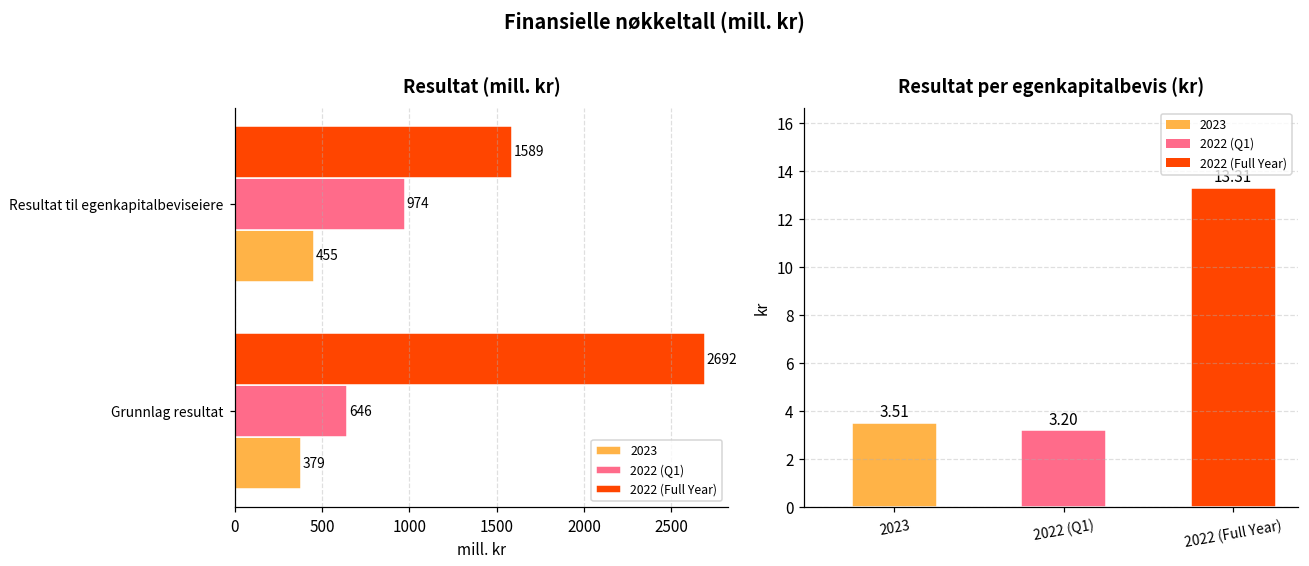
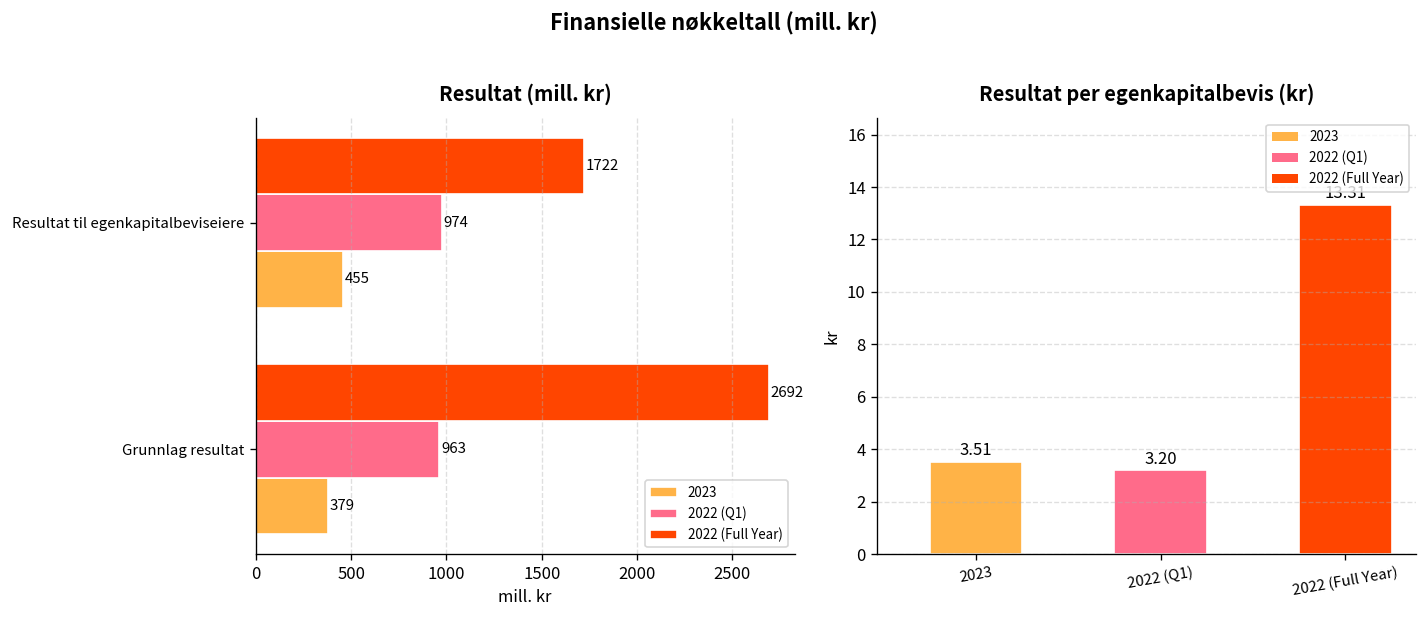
Resultat (mill. kr), 2022 (Full Year), Resultat til egenkapitalbeviseiere: 1589 -> 1722
Resultat (mill. kr), 2022 (Q1), Grunnlag resultat: 646 -> 963
